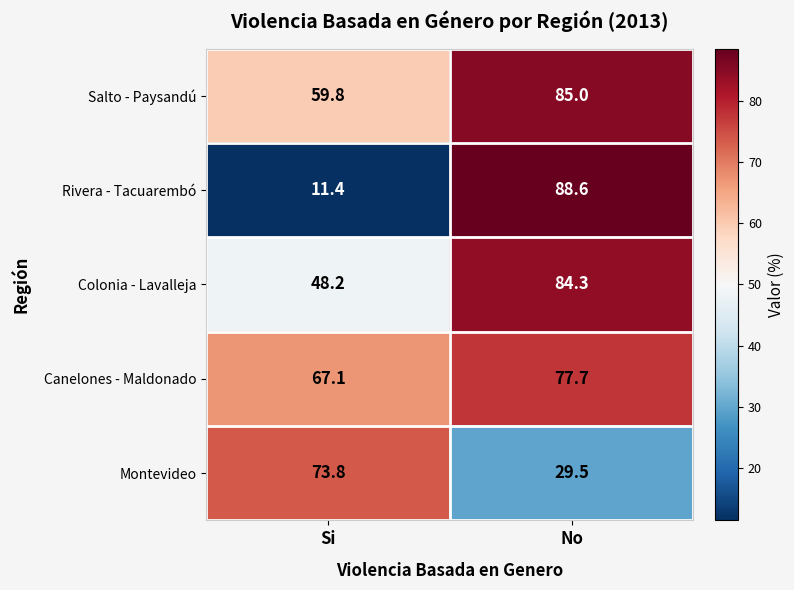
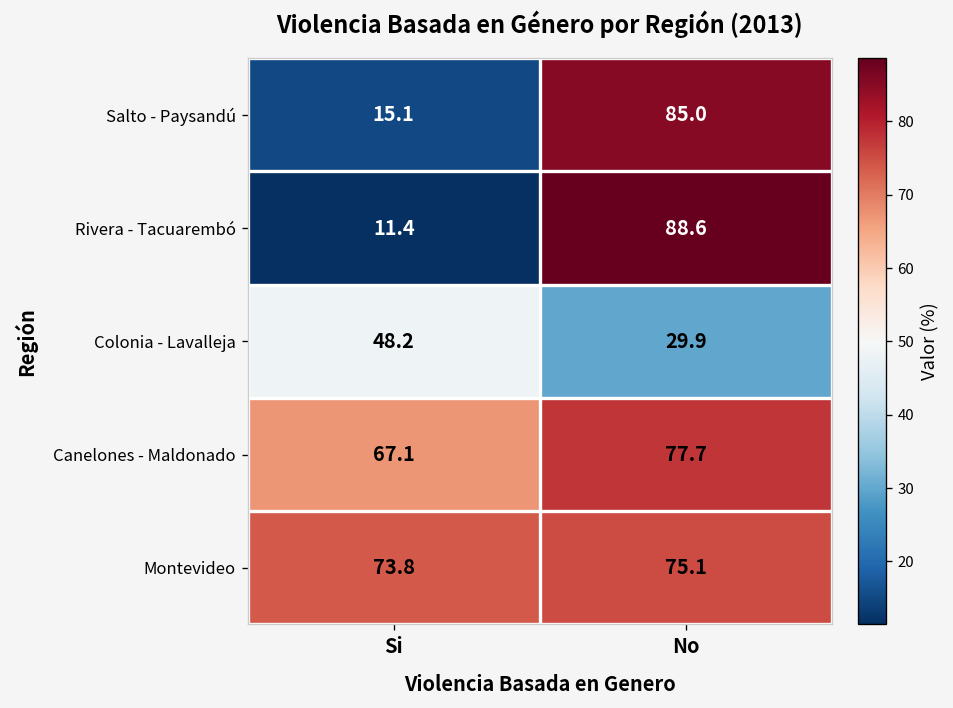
Salto - Paysandú, Si: 59.8 -> 15.1
Colonia - Lavalleja, No: 84.3 -> 29.9
Montevideo, No: 29.5 -> 75.1
